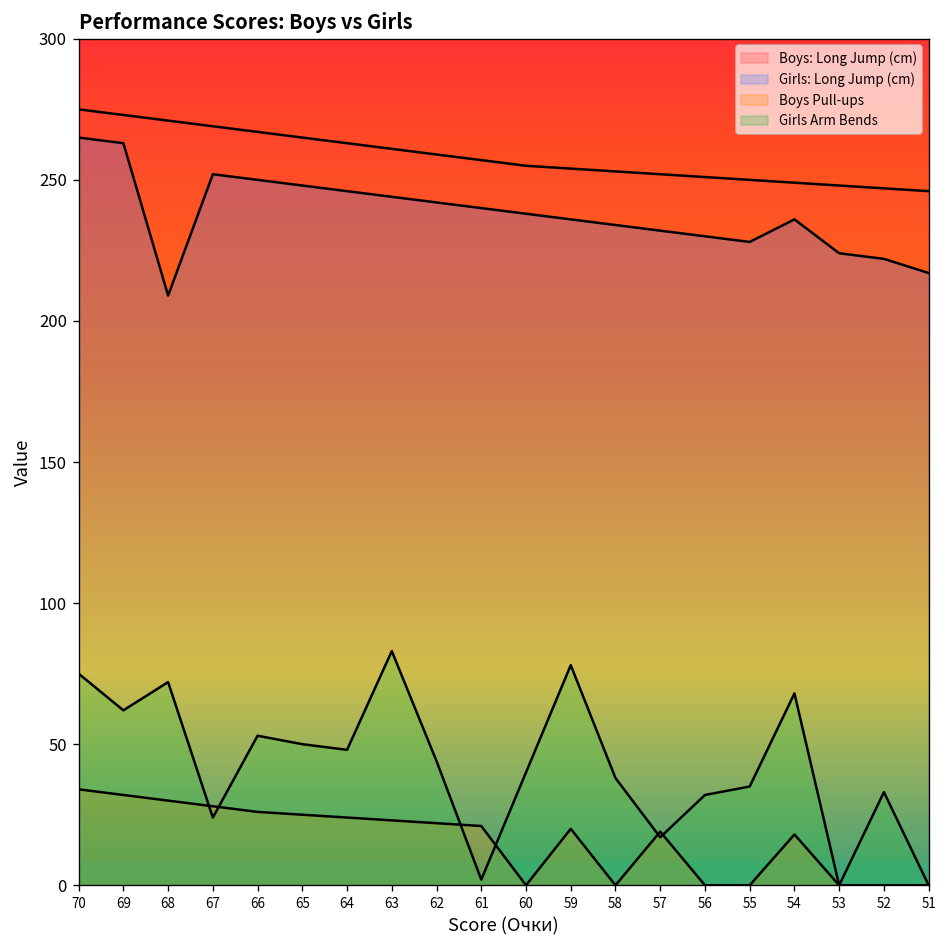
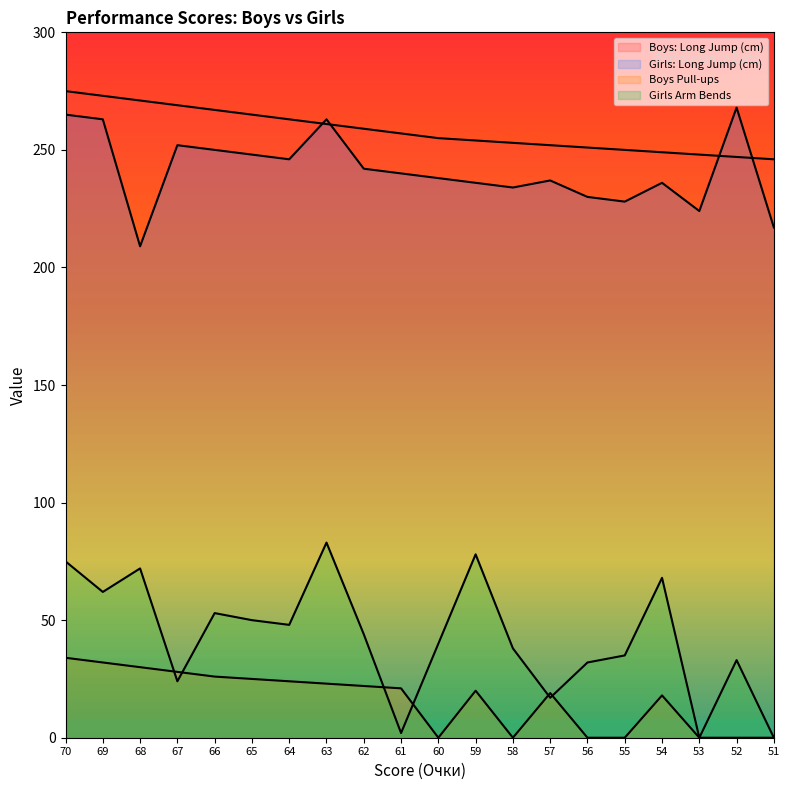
Girls: Long Jump (cm), 63: 244 -> 263
Girls: Long Jump (cm), 57: 232 -> 237
Girls: Long Jump (cm), 52: 222 -> 268
